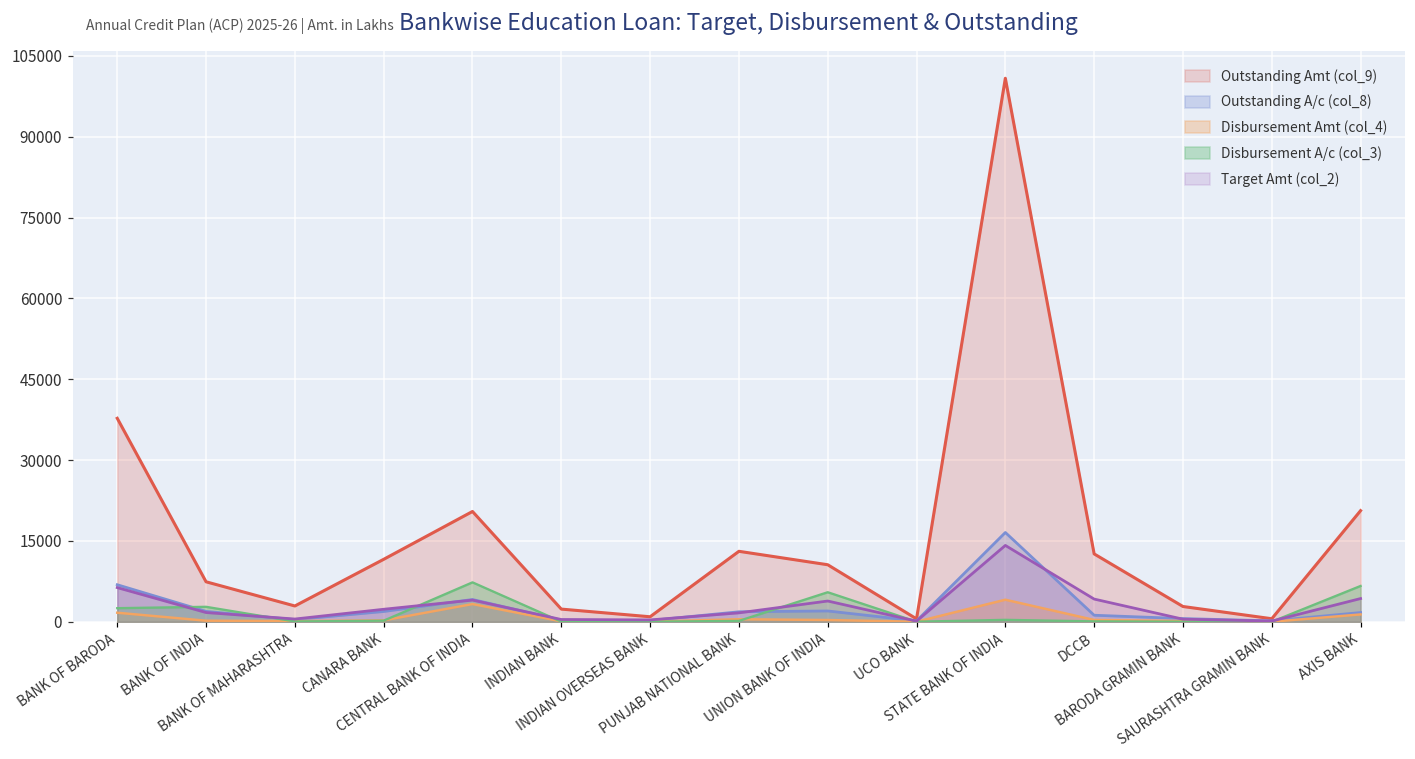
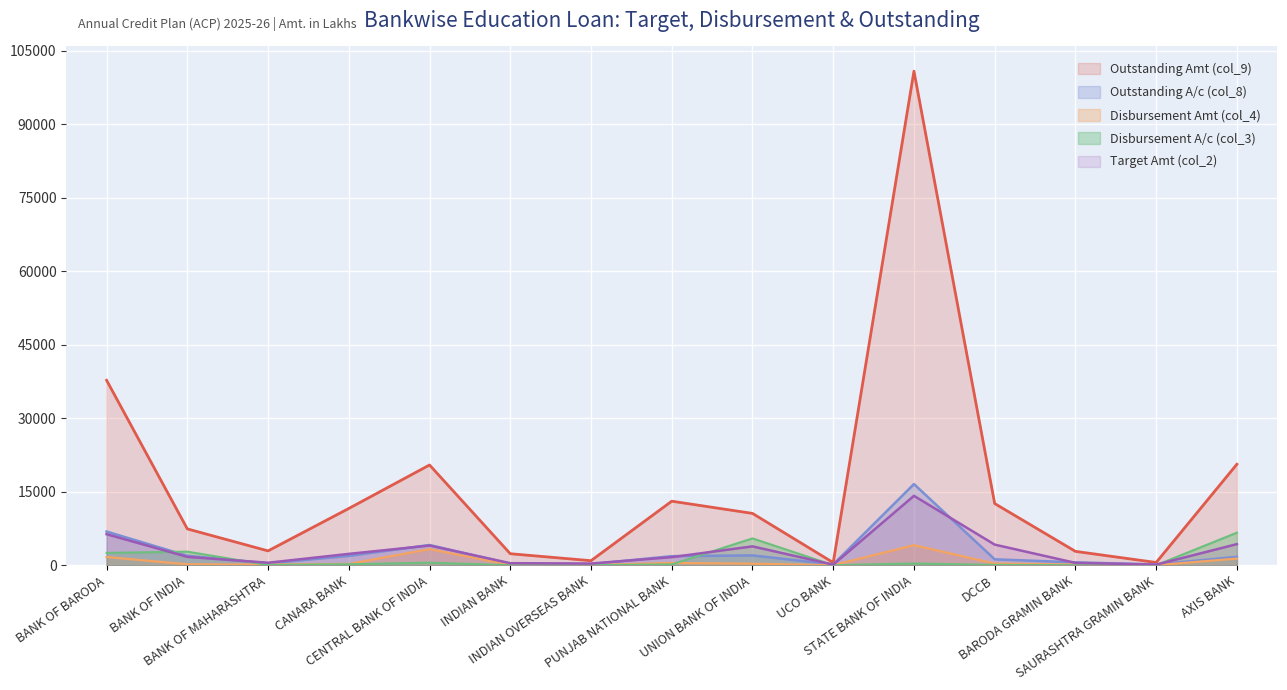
Disbursement A/c (col_3), CENTRAL BANK OF INDIA: 7000 -> 1000
